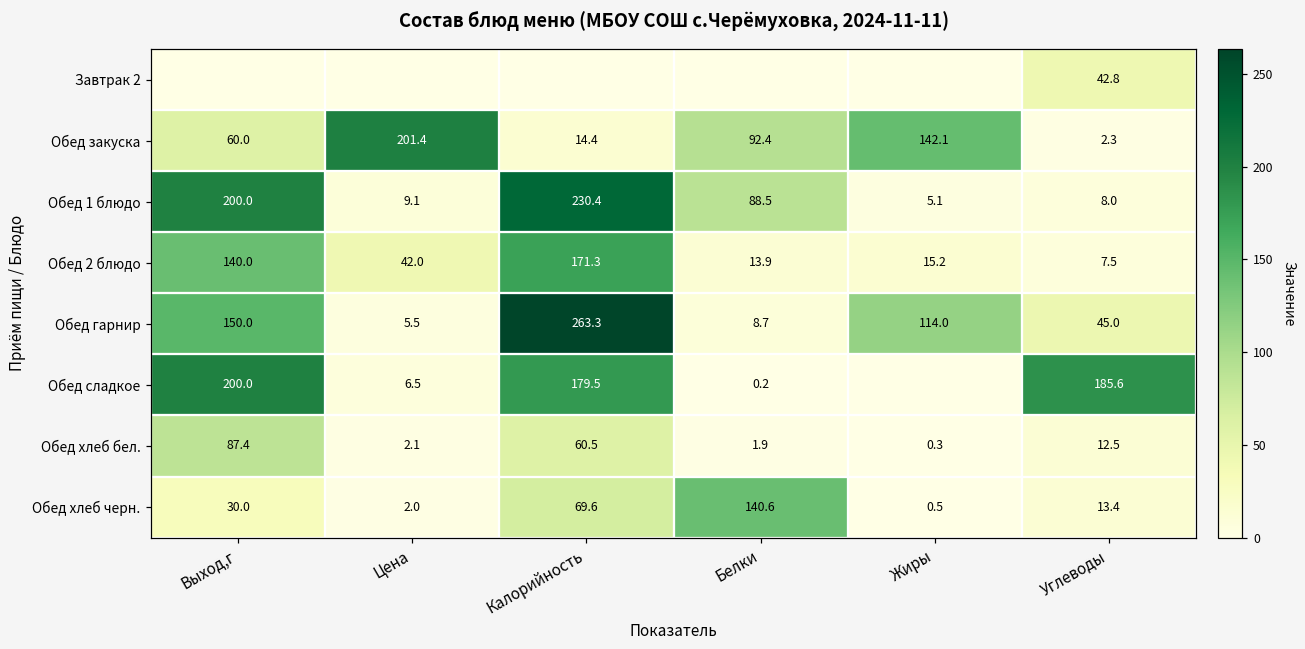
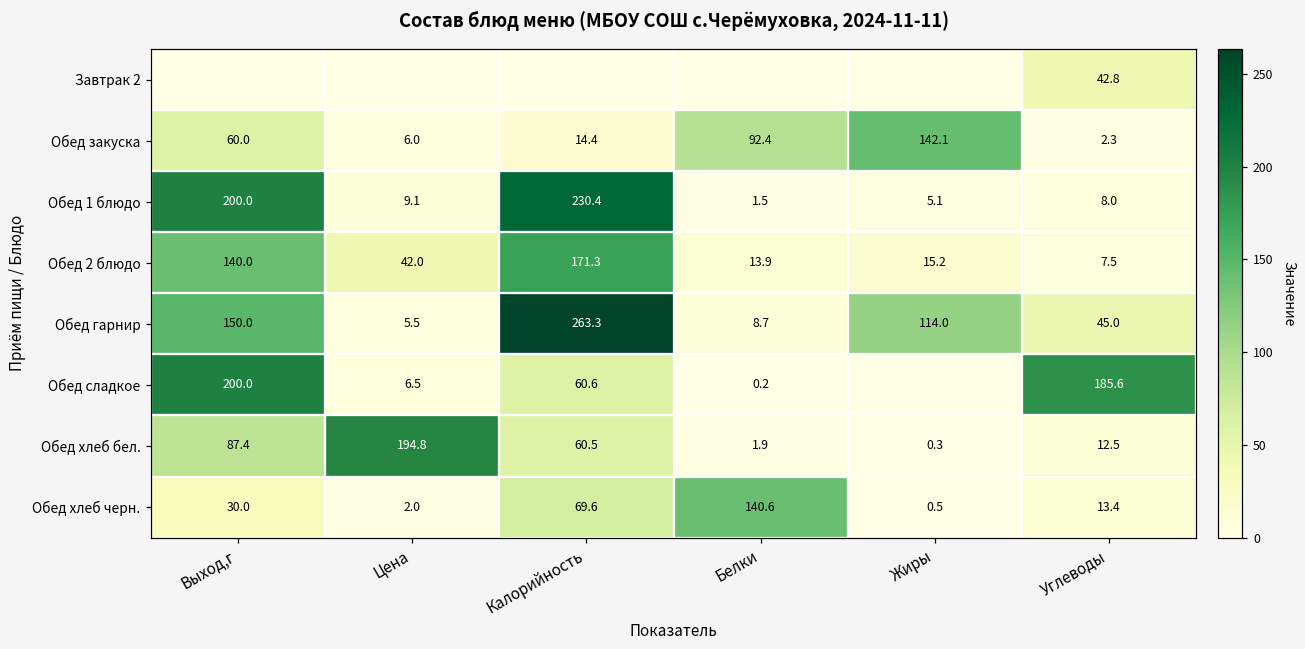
Обед закуска, Цена: 201.4 -> 6.0
Обед 1 блюдо, Белки: 88.5 -> 1.5
Обед сладкое, Калорийность: 179.5 -> 60.6
Обед хлеб бел., Цена: 2.1 -> 194.8
